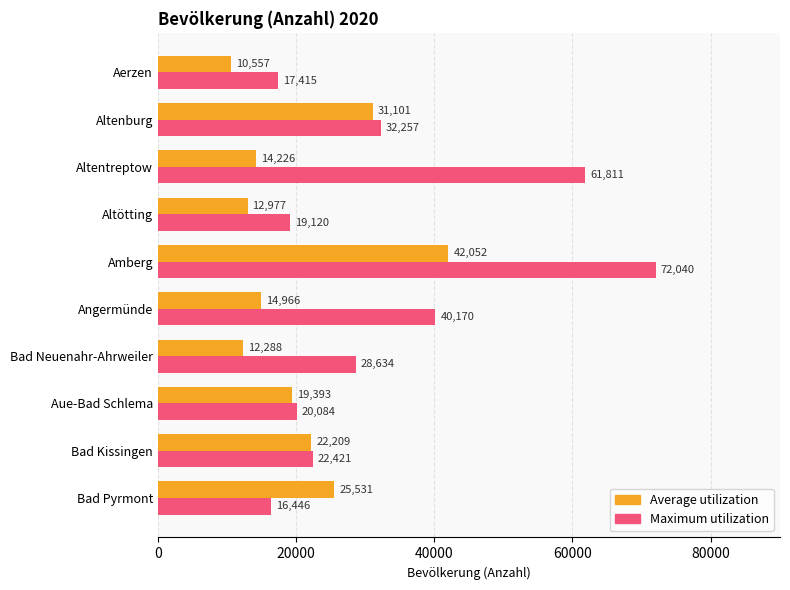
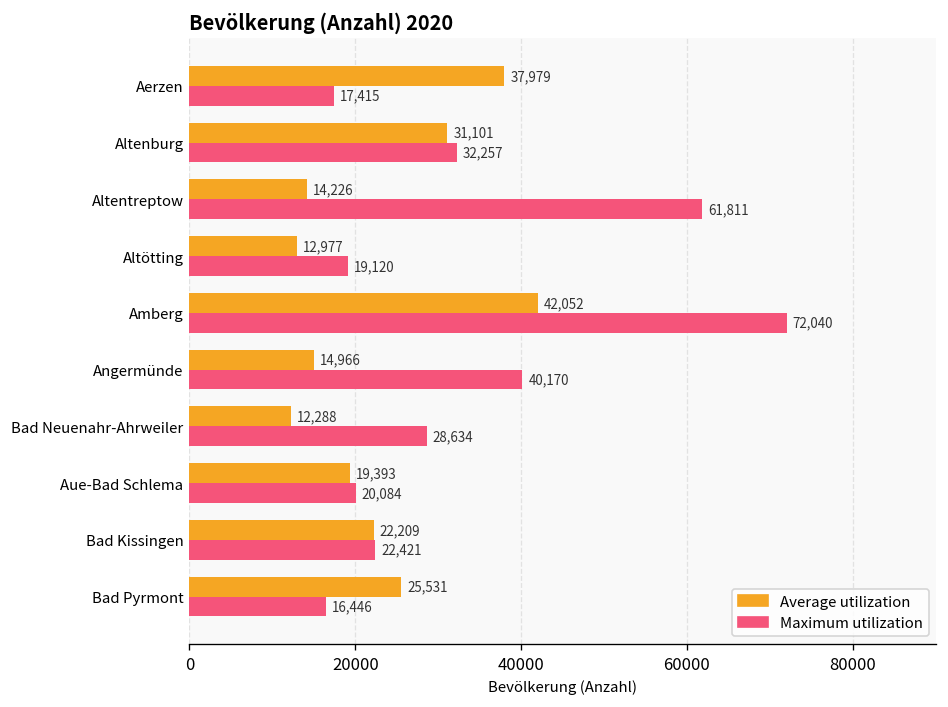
Average utilization, Aerzen: 10,557 -> 37,979
